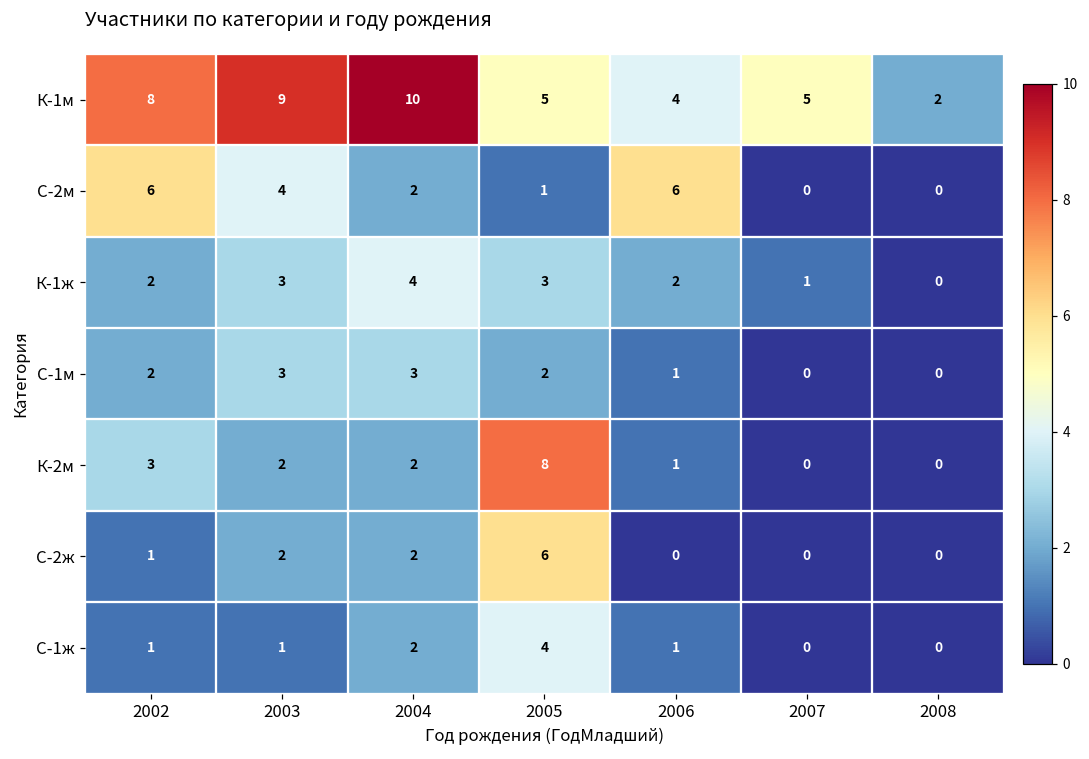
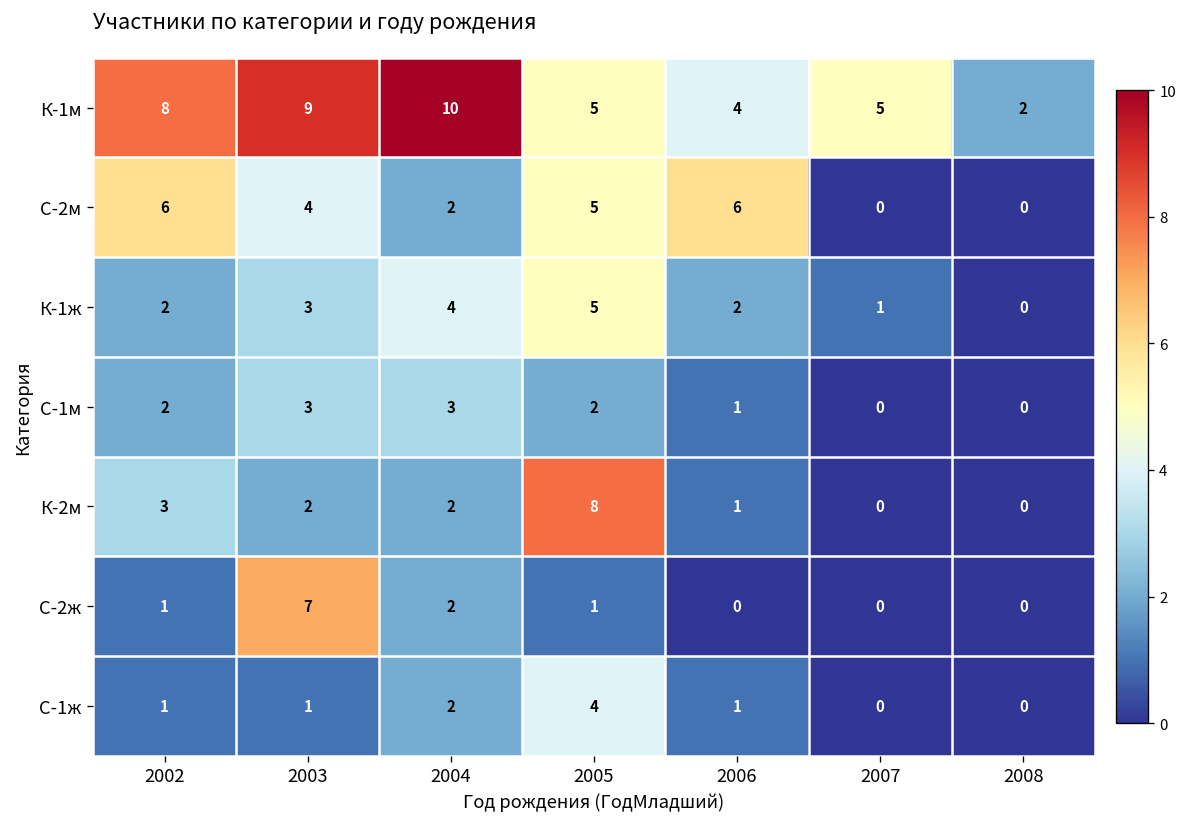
С-2м, 2005: 1 -> 5
К-1ж, 2005: 3 -> 5
С-2ж, 2003: 2 -> 7
С-2ж, 2005: 6 -> 1
